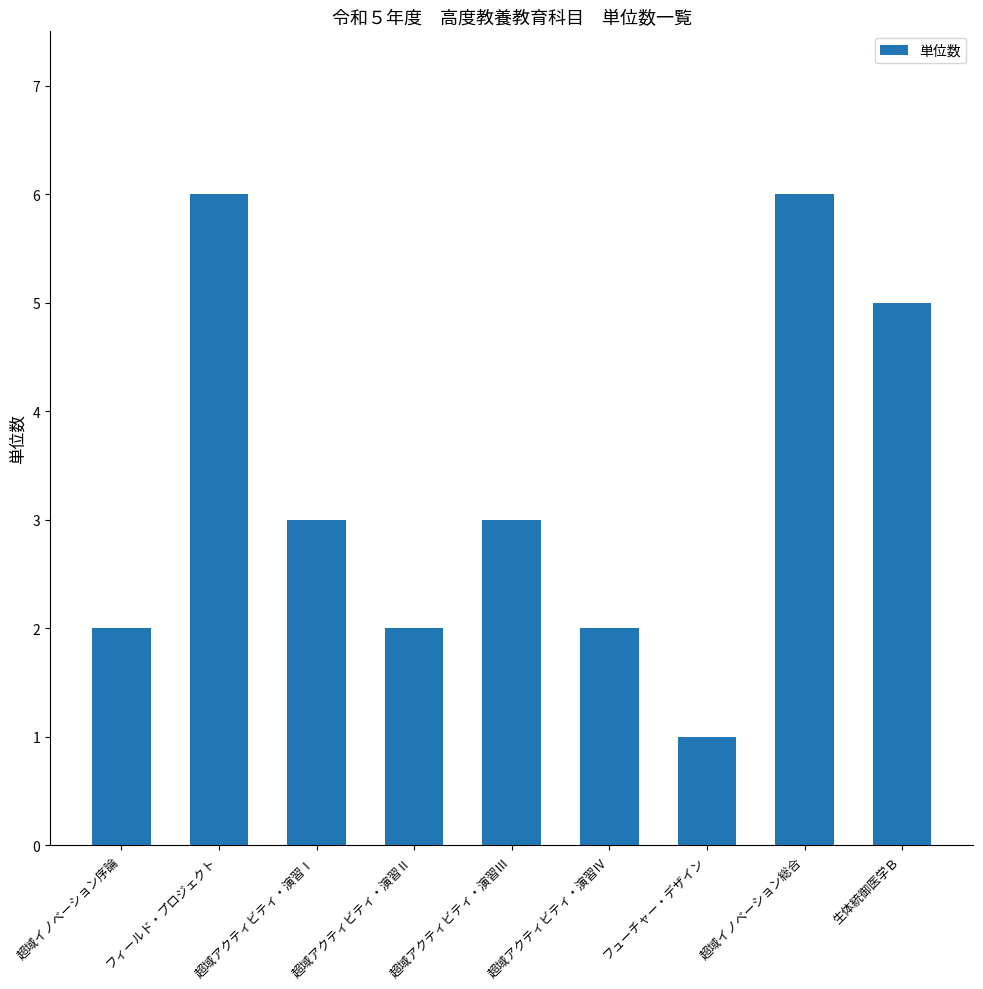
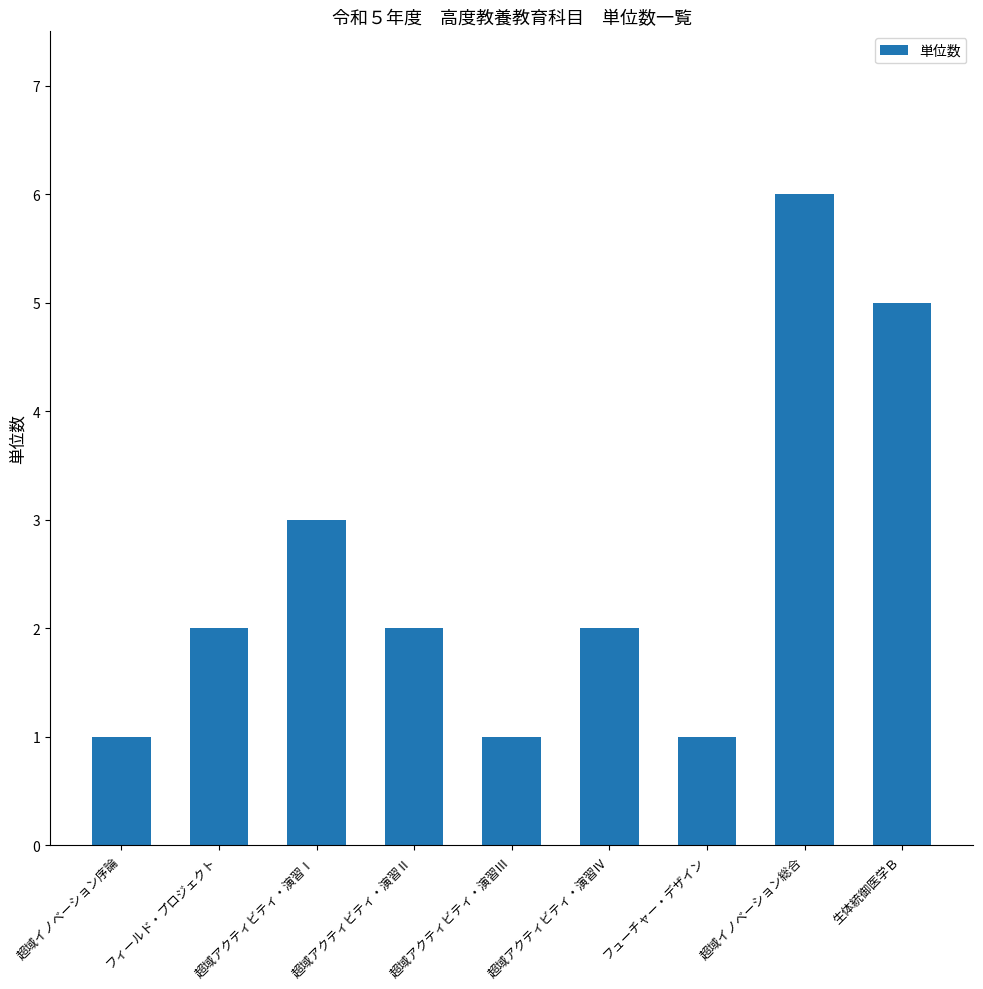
超域イノベーション序論: 2 -> 1
フィールド・プロジェクト: 6 -> 2
超域アクティビティ・演習Ⅲ: 3 -> 1
